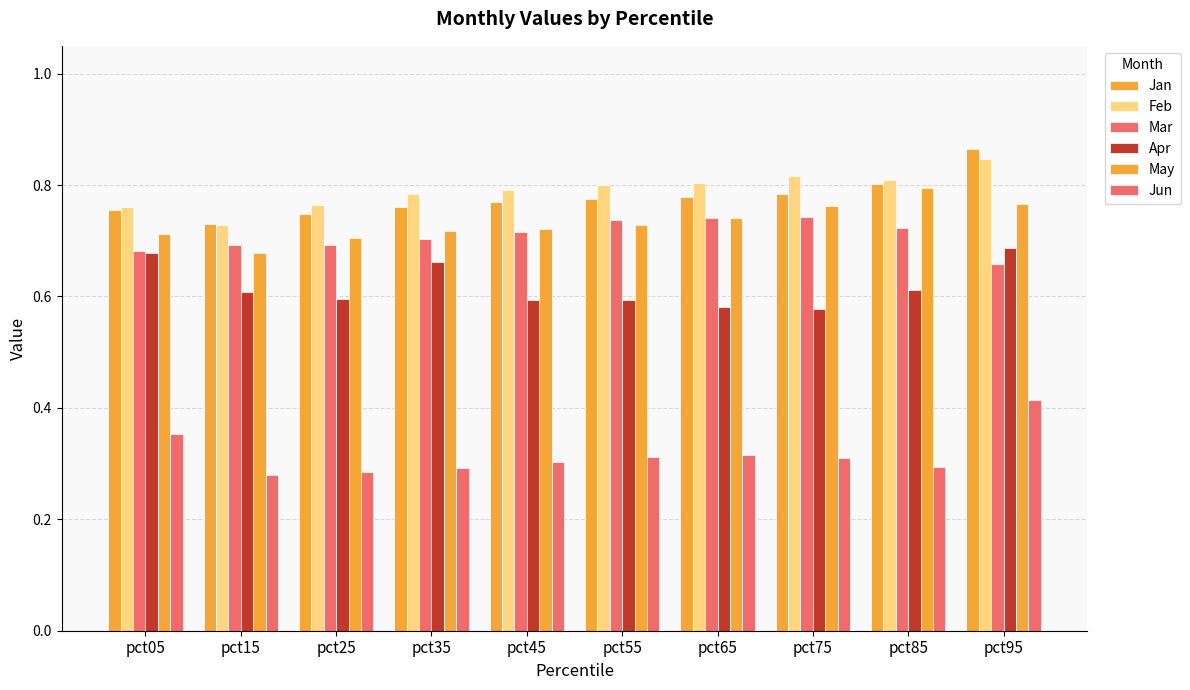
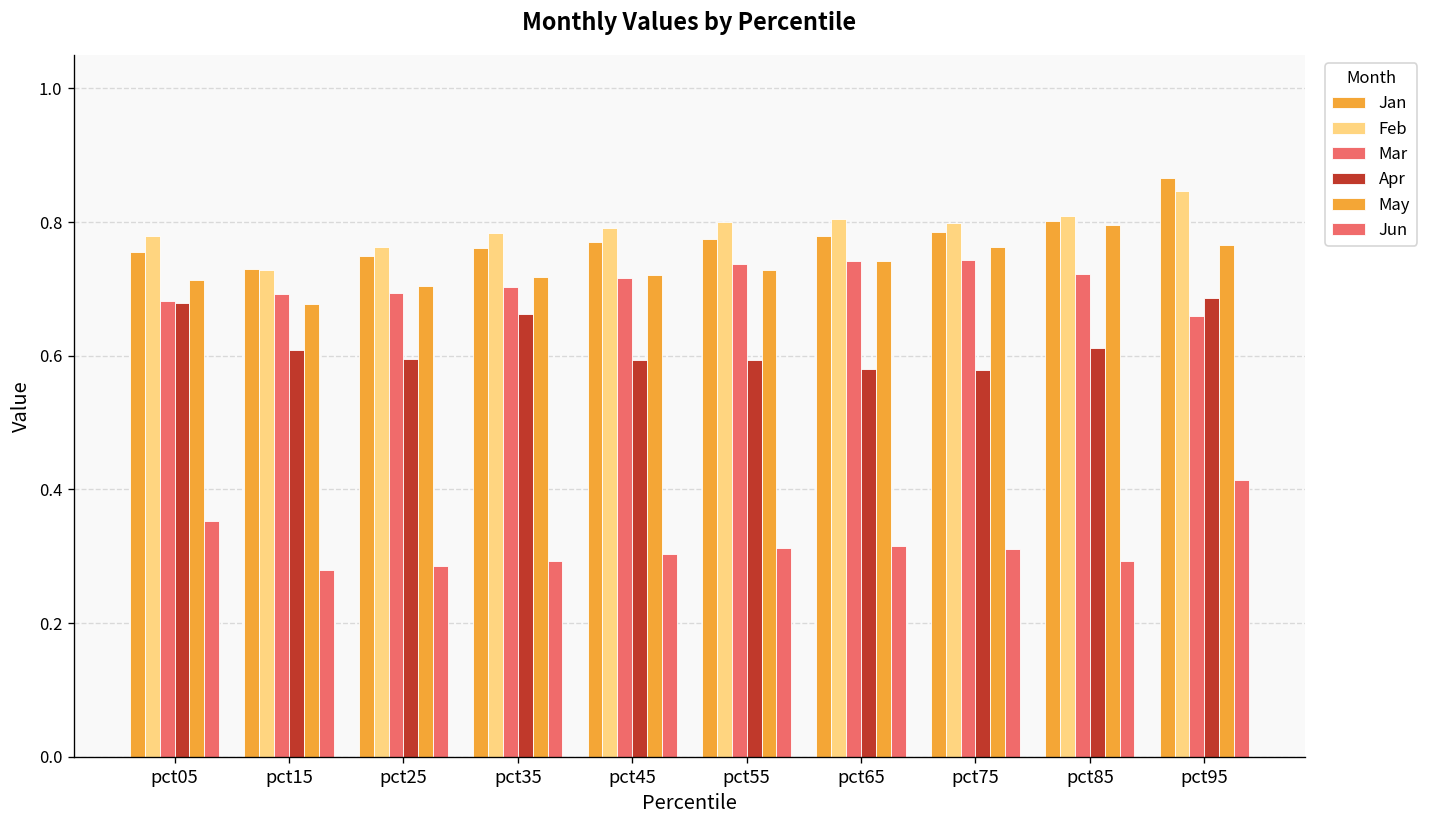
Feb, pct05: 0.76 -> 0.78
Feb, pct75: 0.82 -> 0.80
